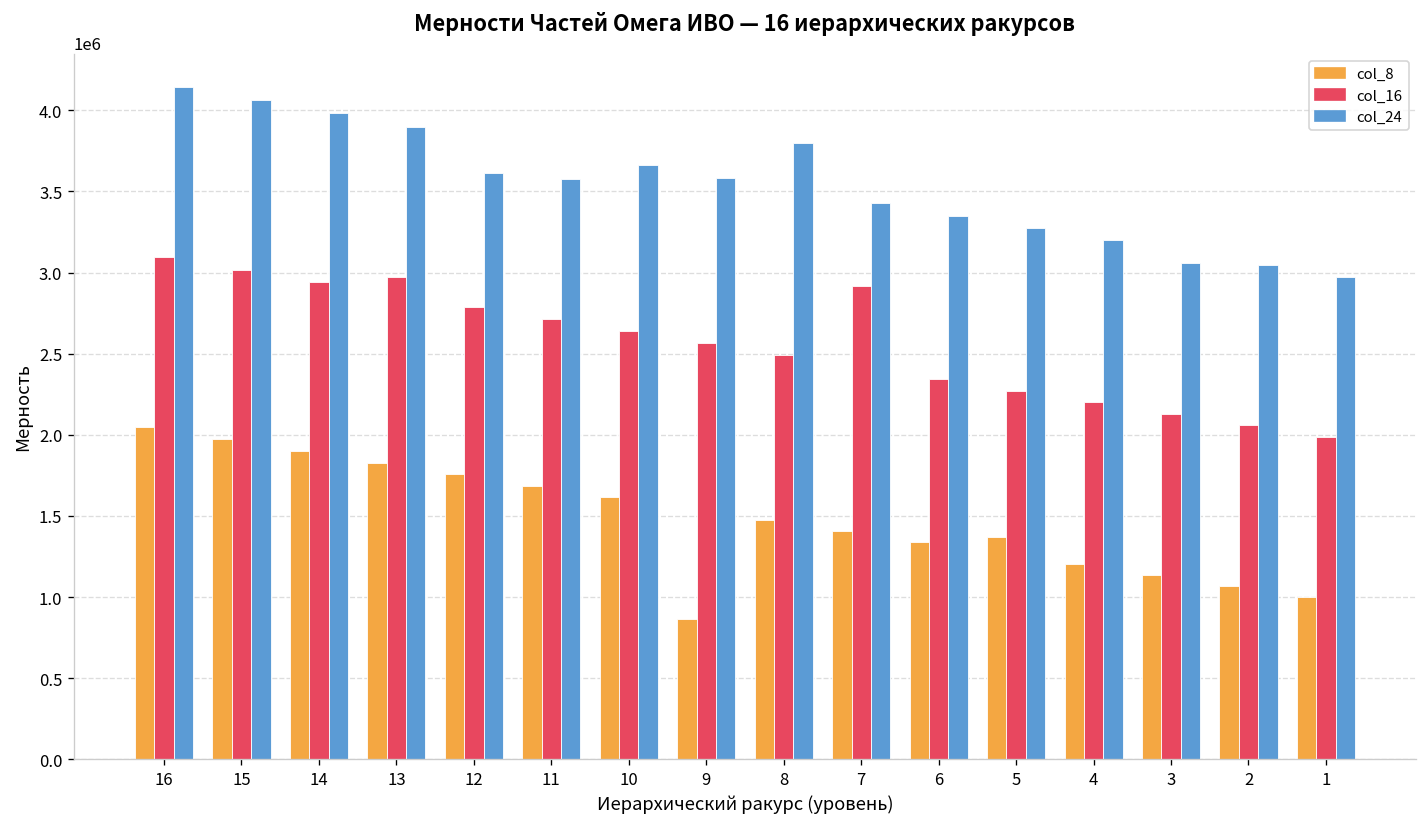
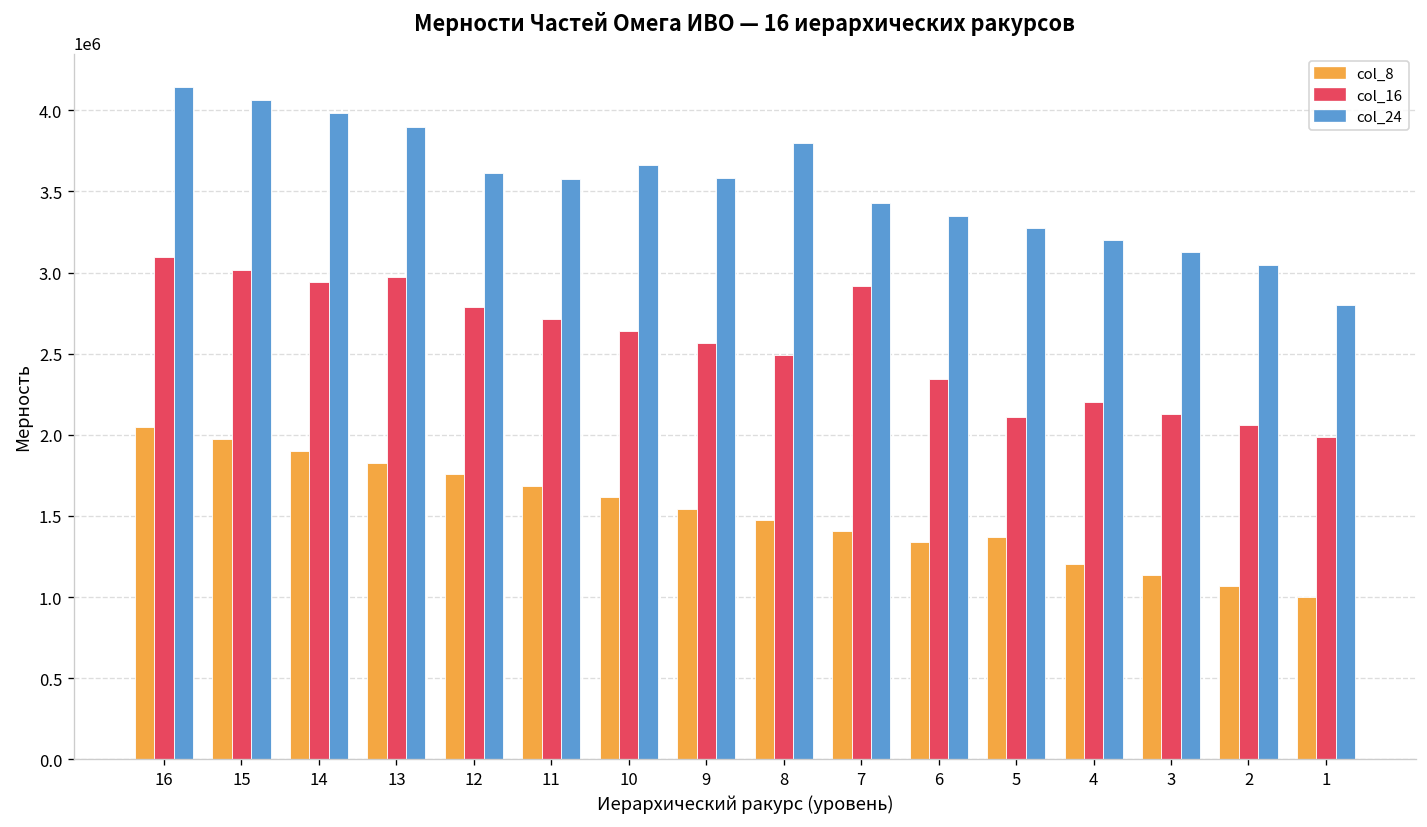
col_8, 9: 860000 -> 1540000
col_16, 5: 2270000 -> 2110000
col_24, 3: 3060000 -> 3120000
col_24, 1: 2980000 -> 2800000
